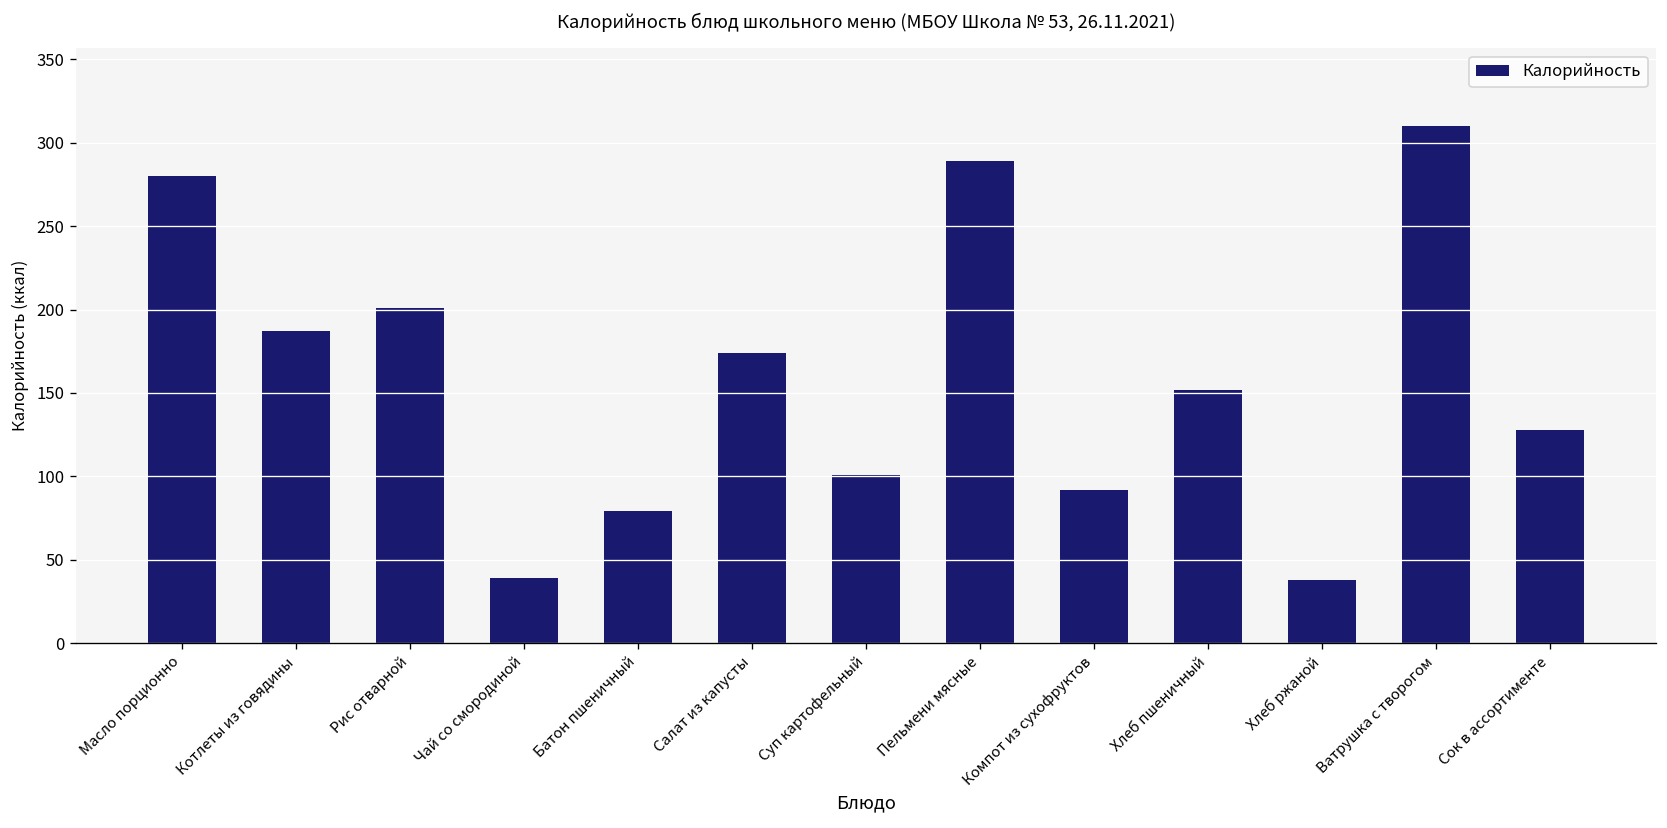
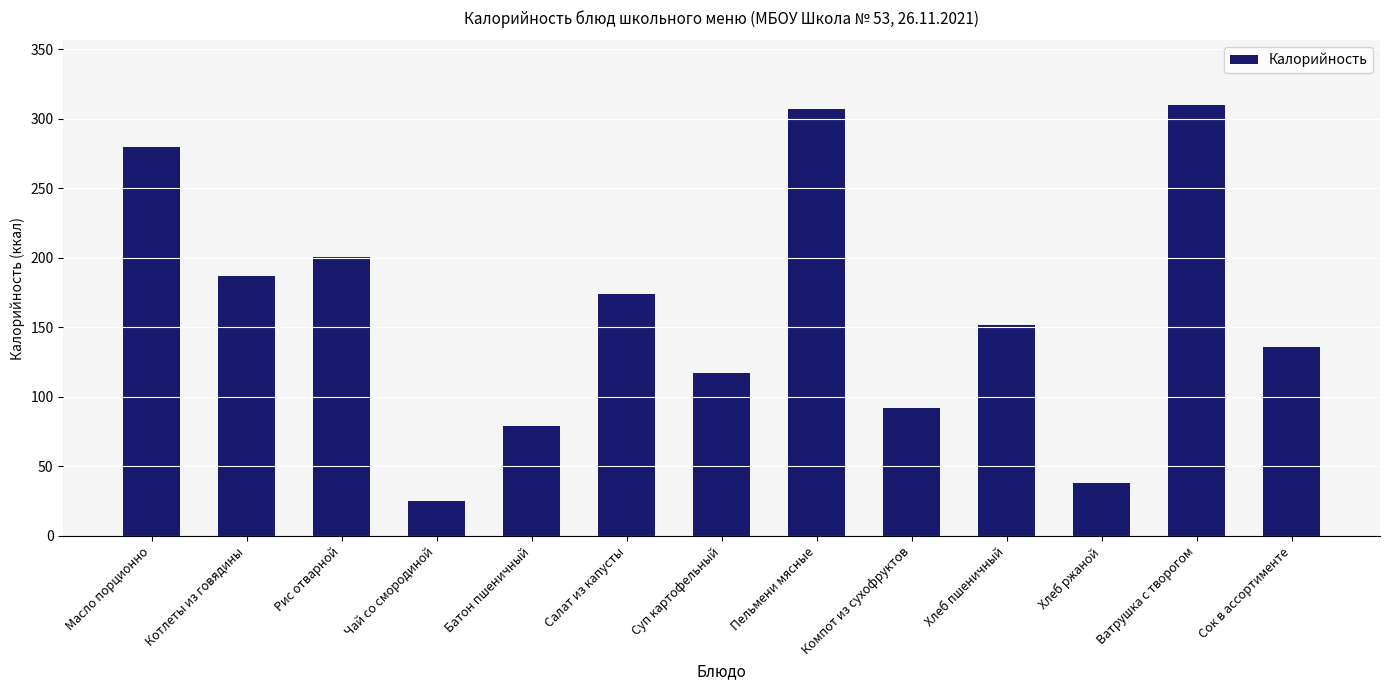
Чай со смородиной: 39 -> 25
Суп картофельный: 101 -> 117
Пельмени мясные: 289 -> 307
Сок в ассортименте: 128 -> 136
